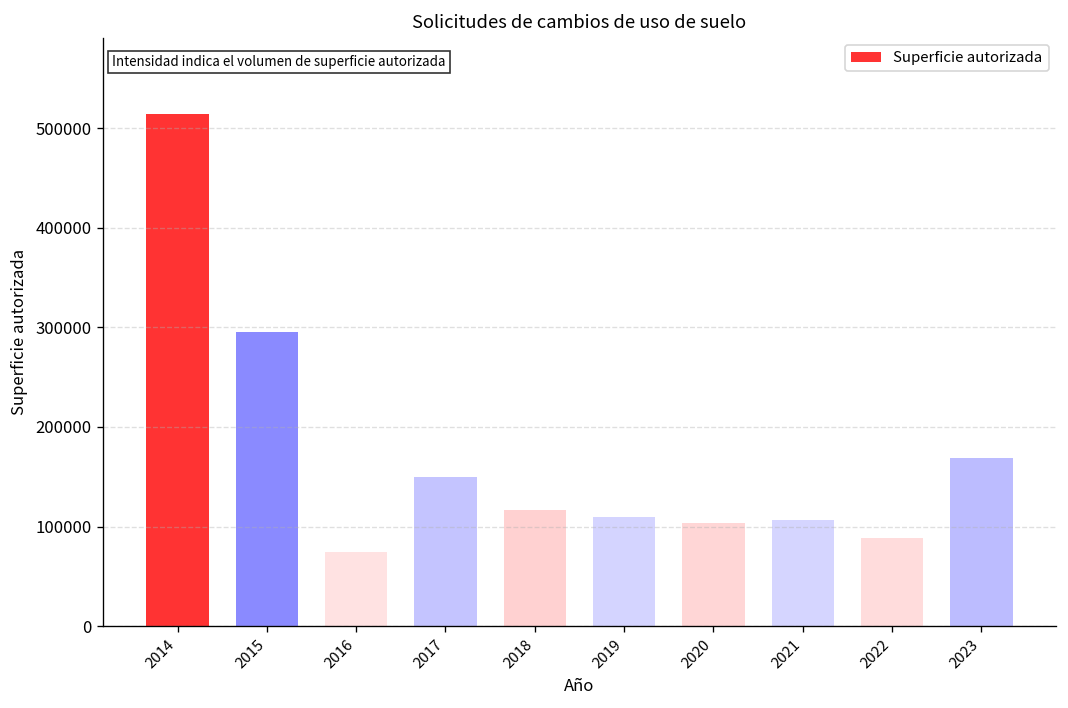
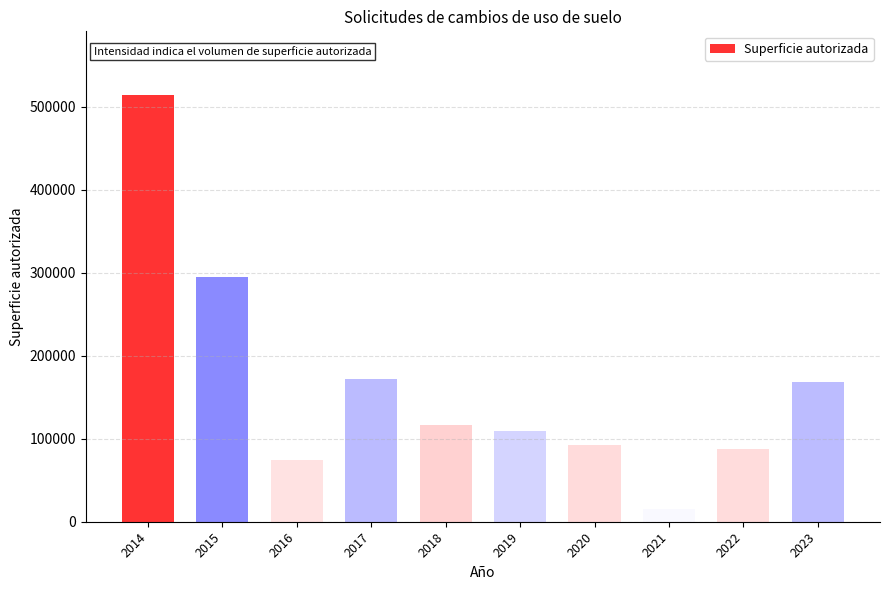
2017: 150000 -> 170000
2020: 100000 -> 90000
2021: 110000 -> 20000
